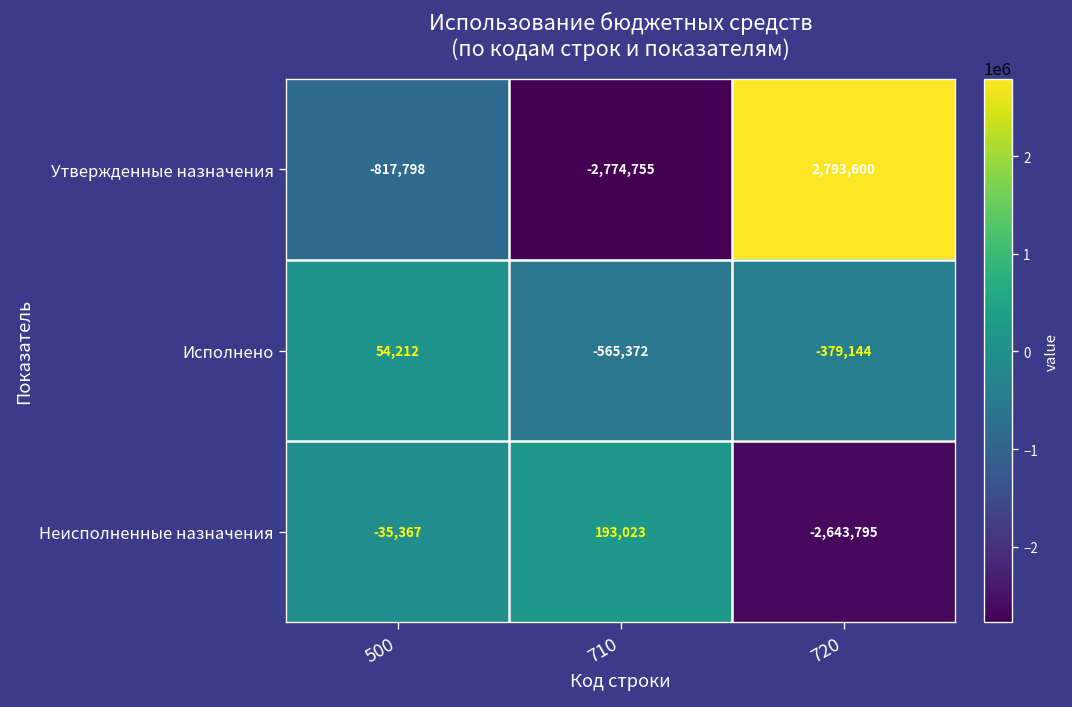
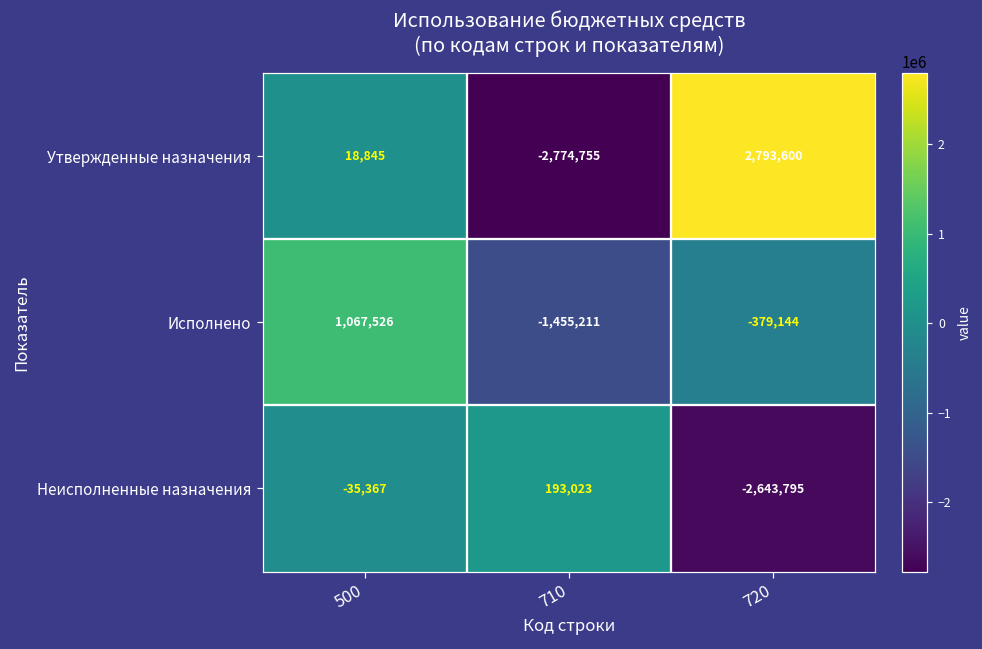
Утвержденные назначения, 500: -817,798 -> 18,845
Исполнено, 500: 54,212 -> 1,067,526
Исполнено, 710: -565,372 -> -1,455,211
